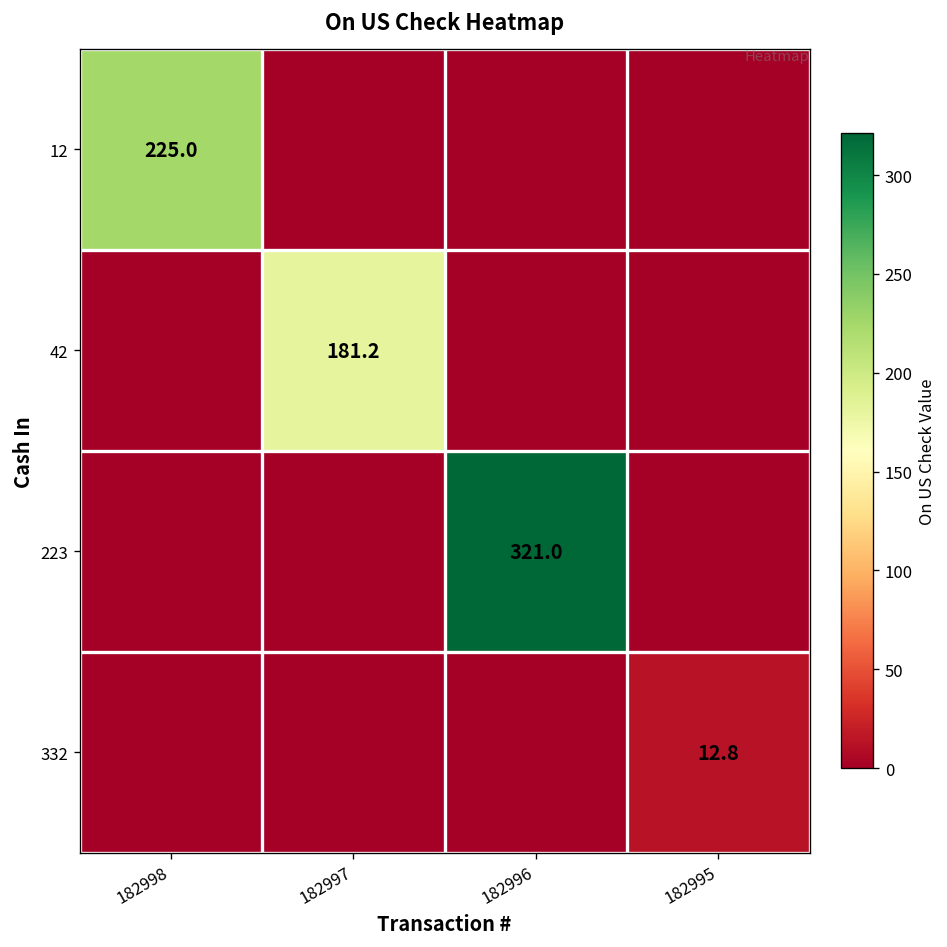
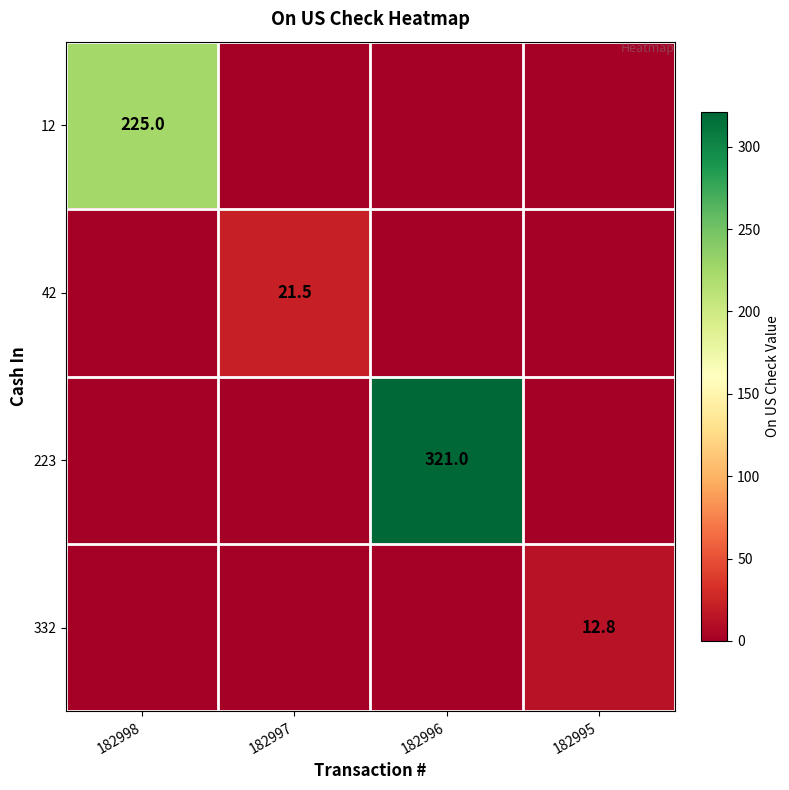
42, 182997: 181.2 -> 21.5
